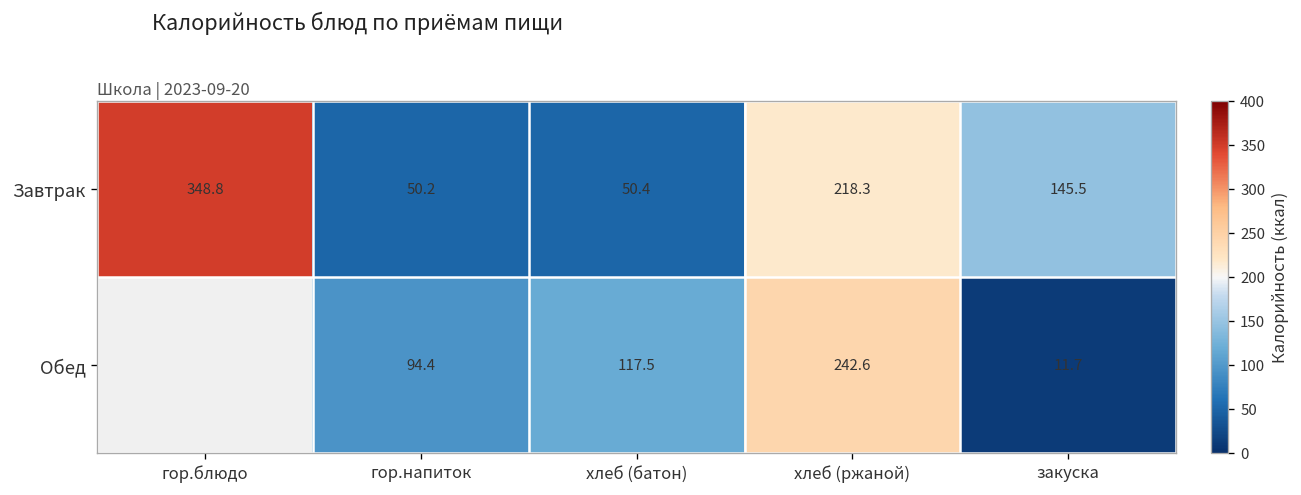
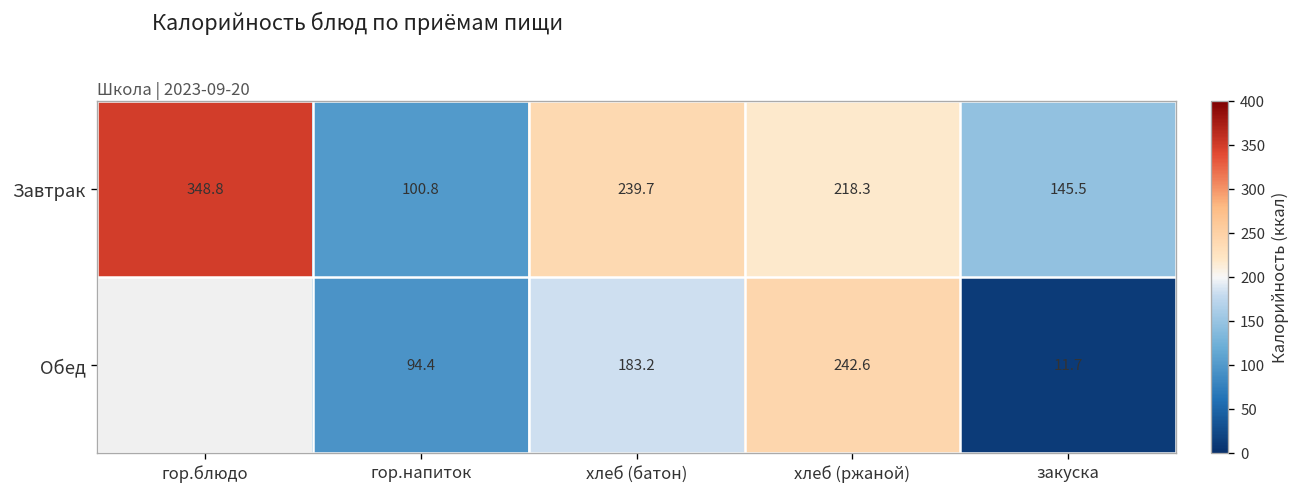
Завтрак, гор.напиток: 50.2 -> 100.8
Завтрак, хлеб (батон): 50.4 -> 239.7
Обед, хлеб (батон): 117.5 -> 183.2
